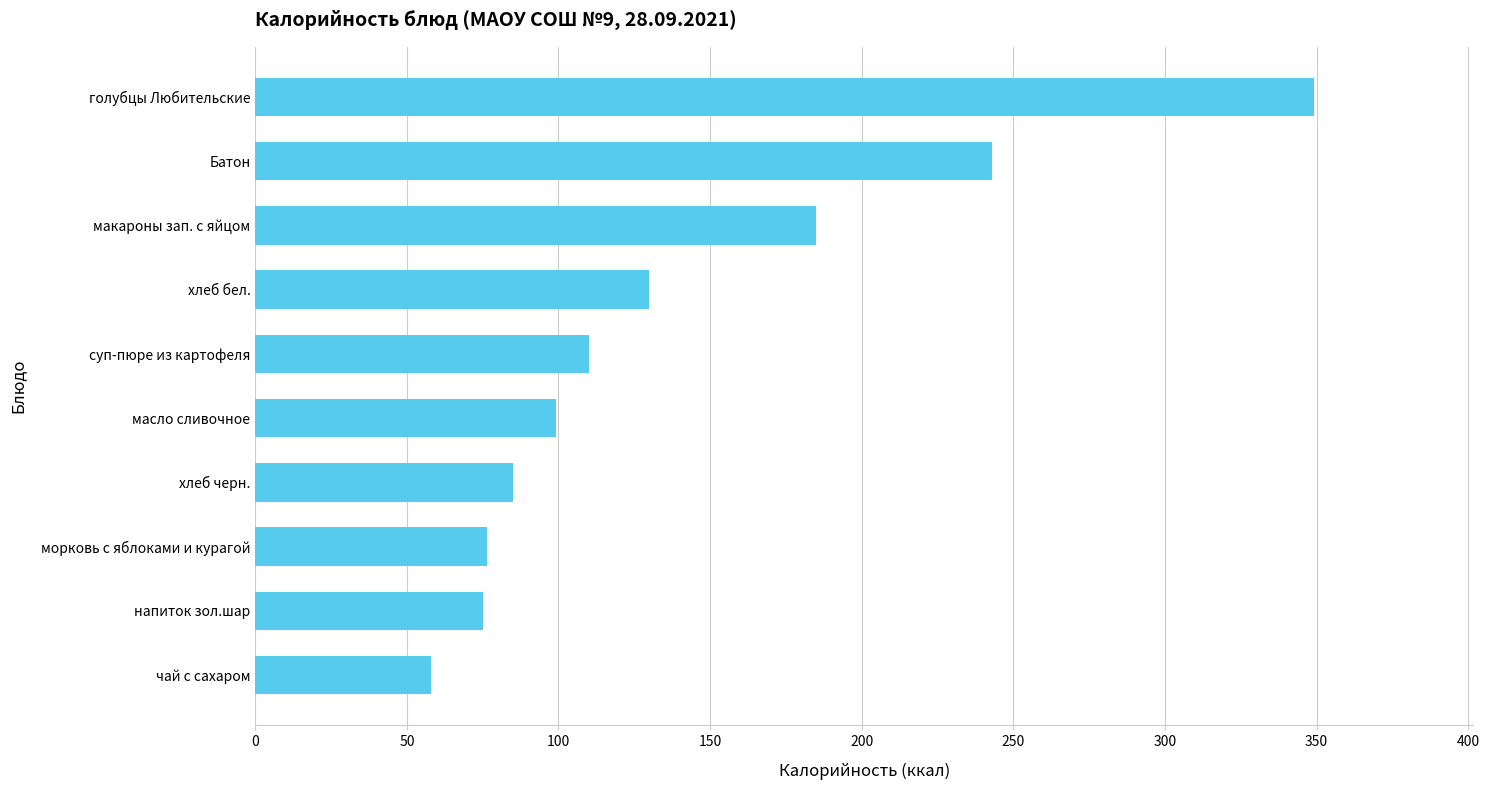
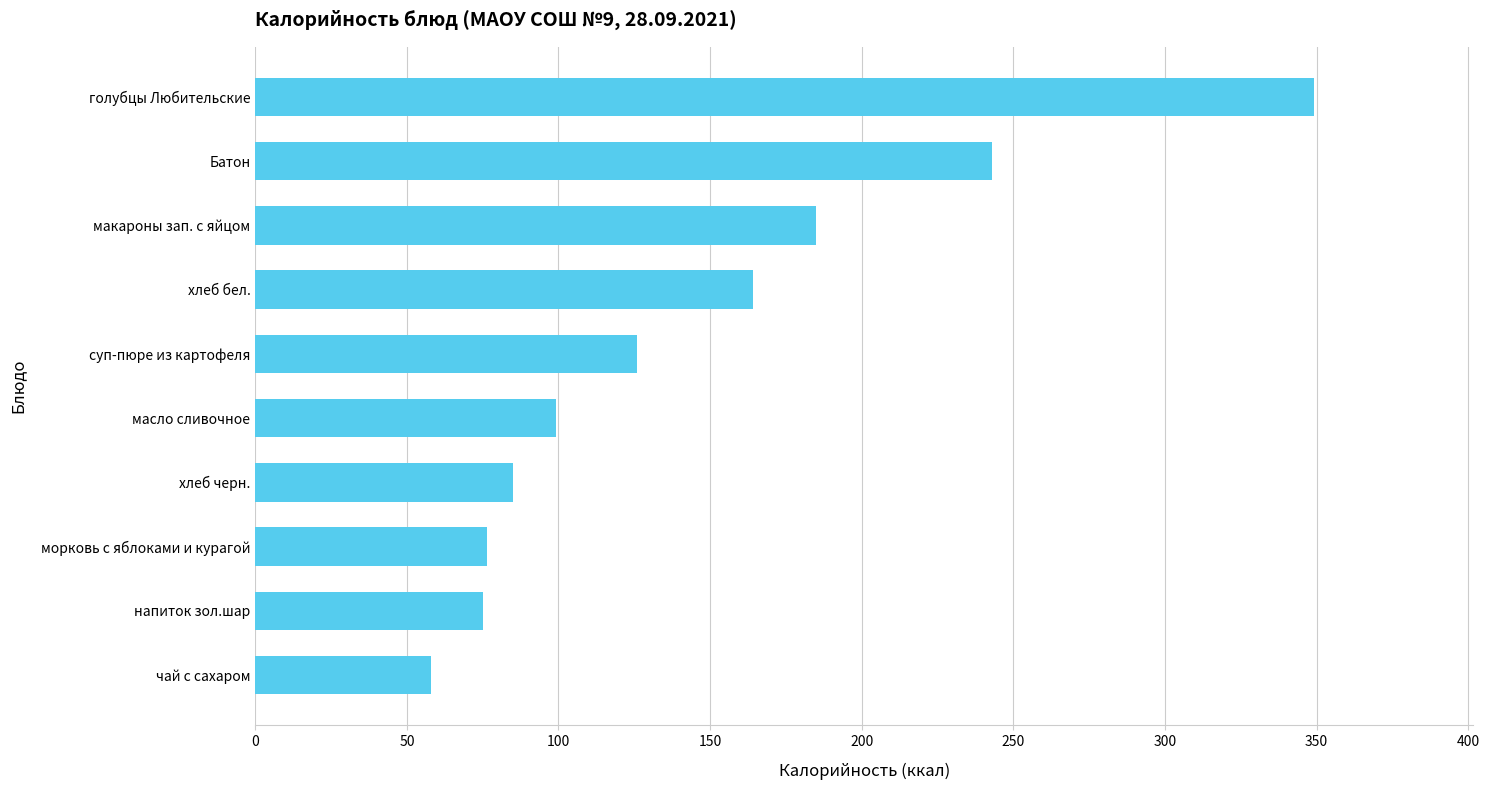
хлеб бел.: 130 -> 164
суп-пюре из картофеля: 110 -> 126
